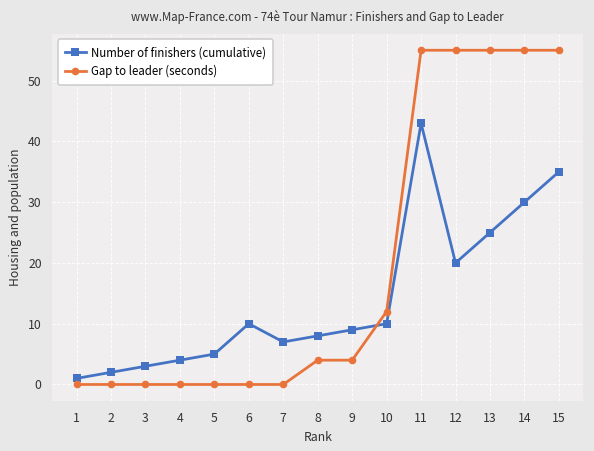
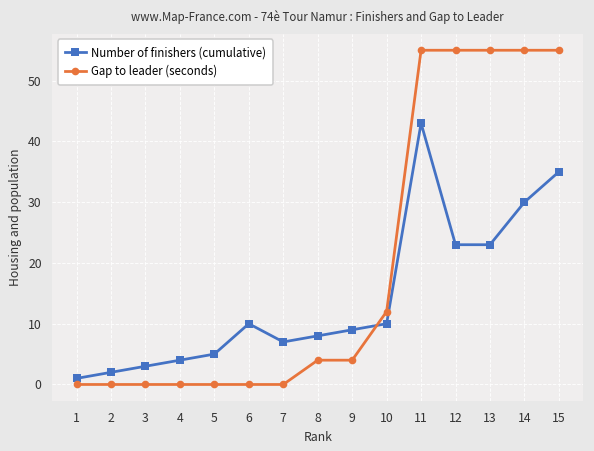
Number of finishers (cumulative), 12: 20 -> 23
Number of finishers (cumulative), 13: 25 -> 23
